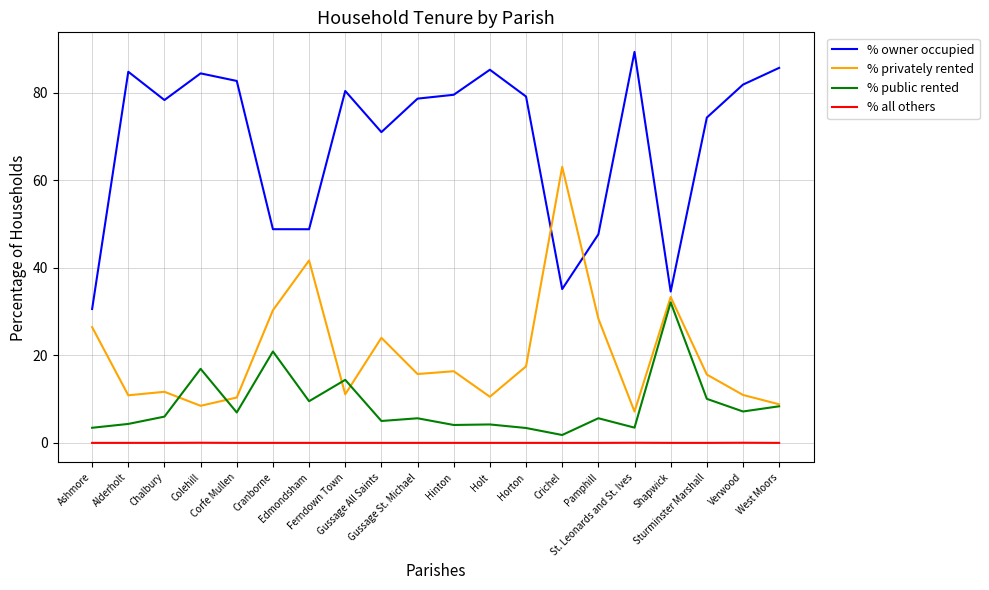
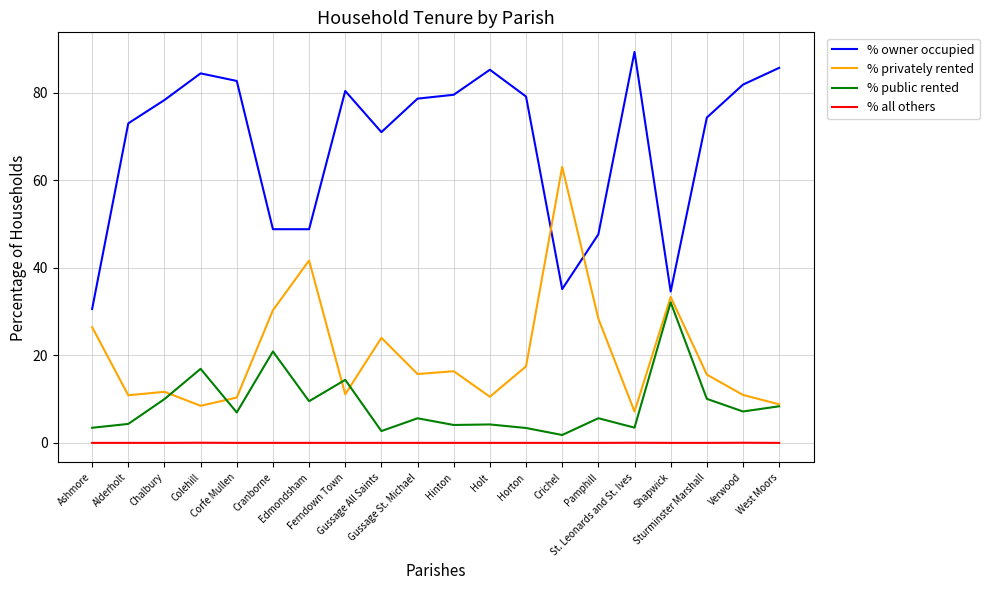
% owner occupied, Alderholt: 85 -> 73
% public rented, Chalbury: 6 -> 10
% public rented, Gussage All Saints: 5 -> 3
